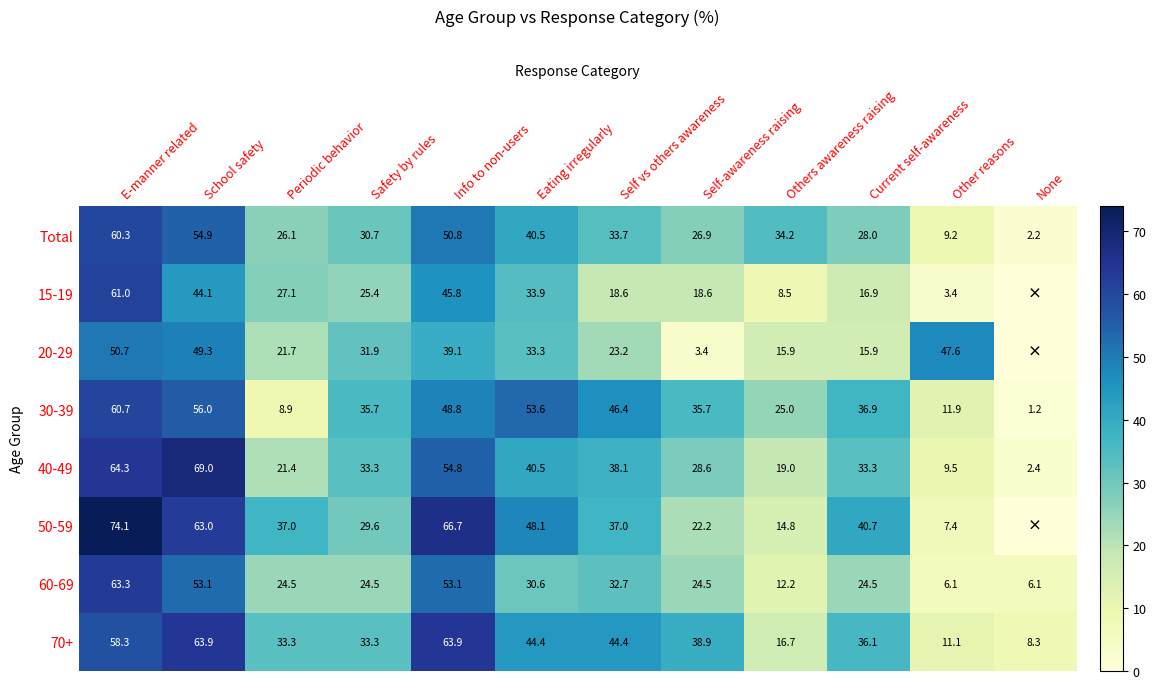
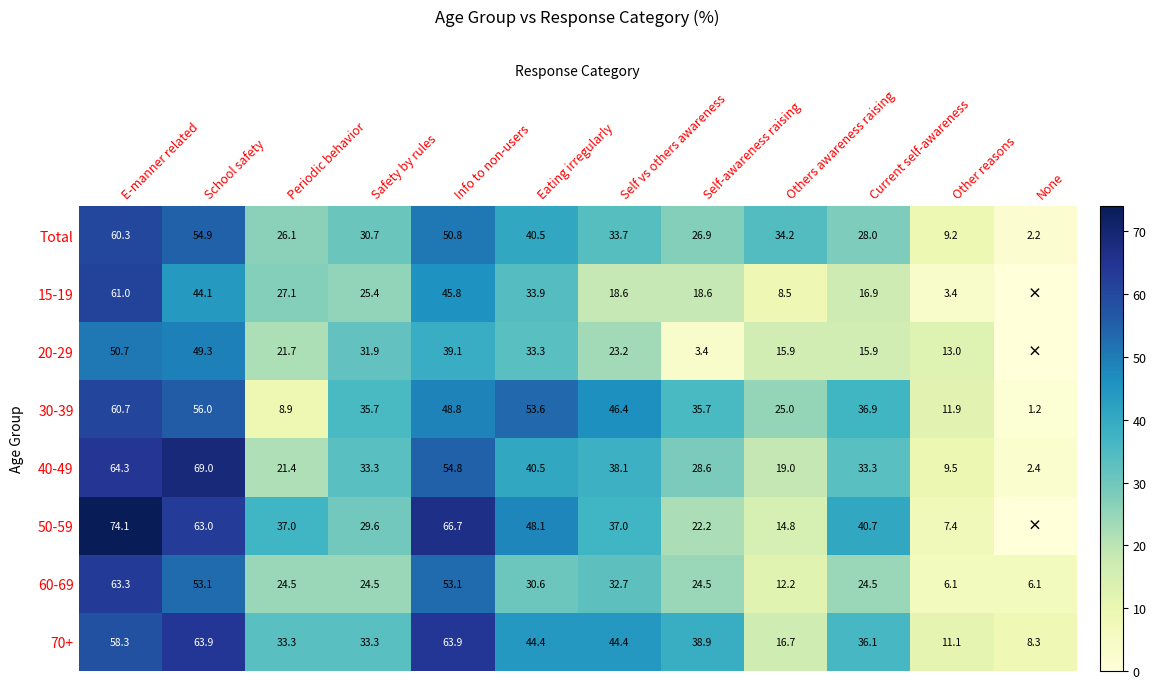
20-29, Other reasons: 47.6 -> 13.0
